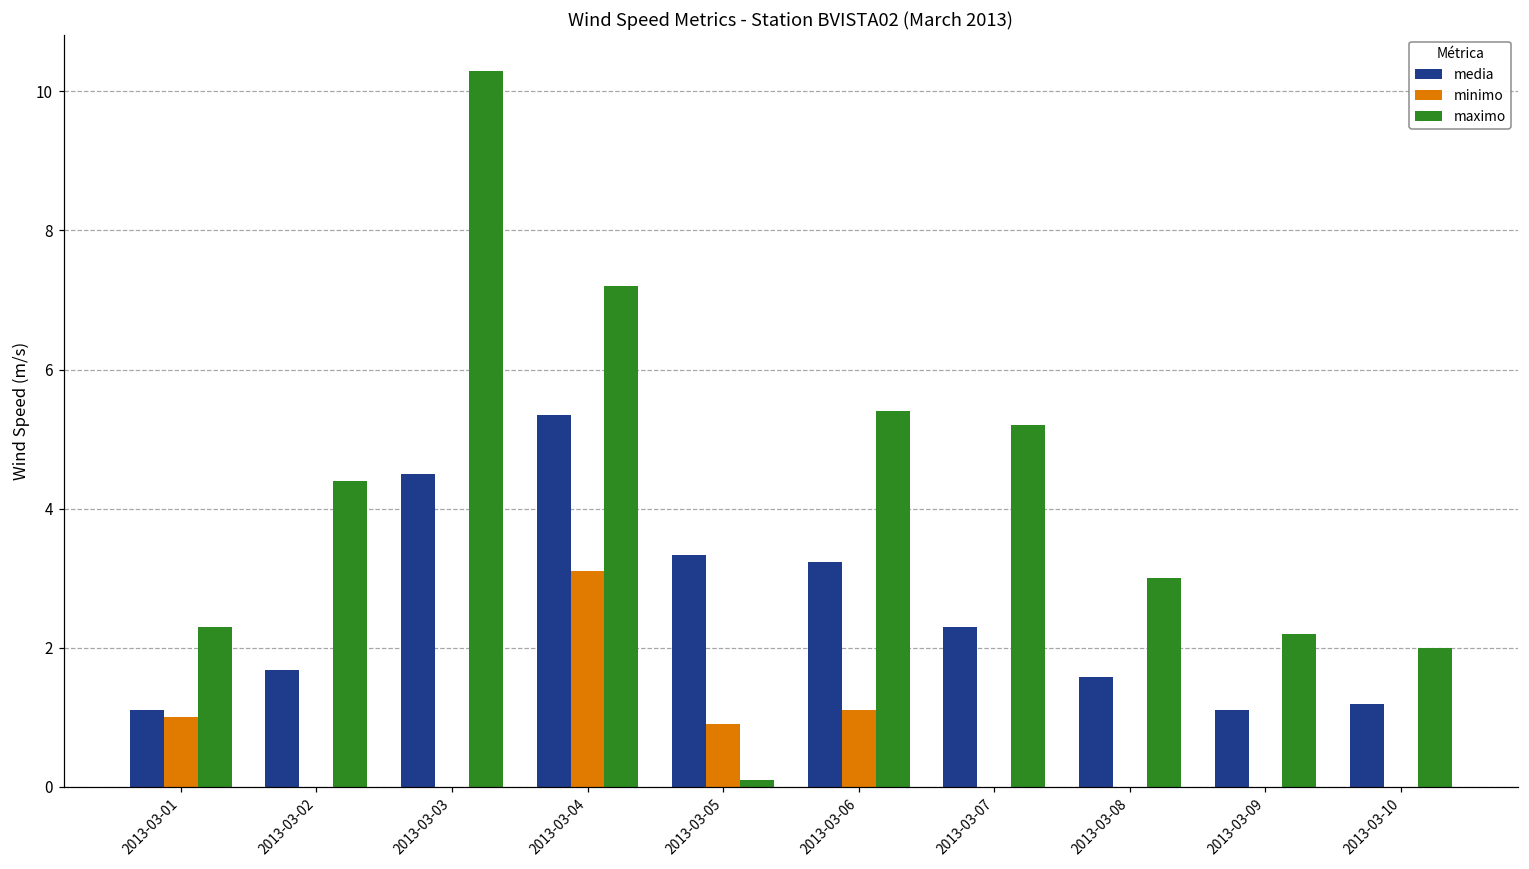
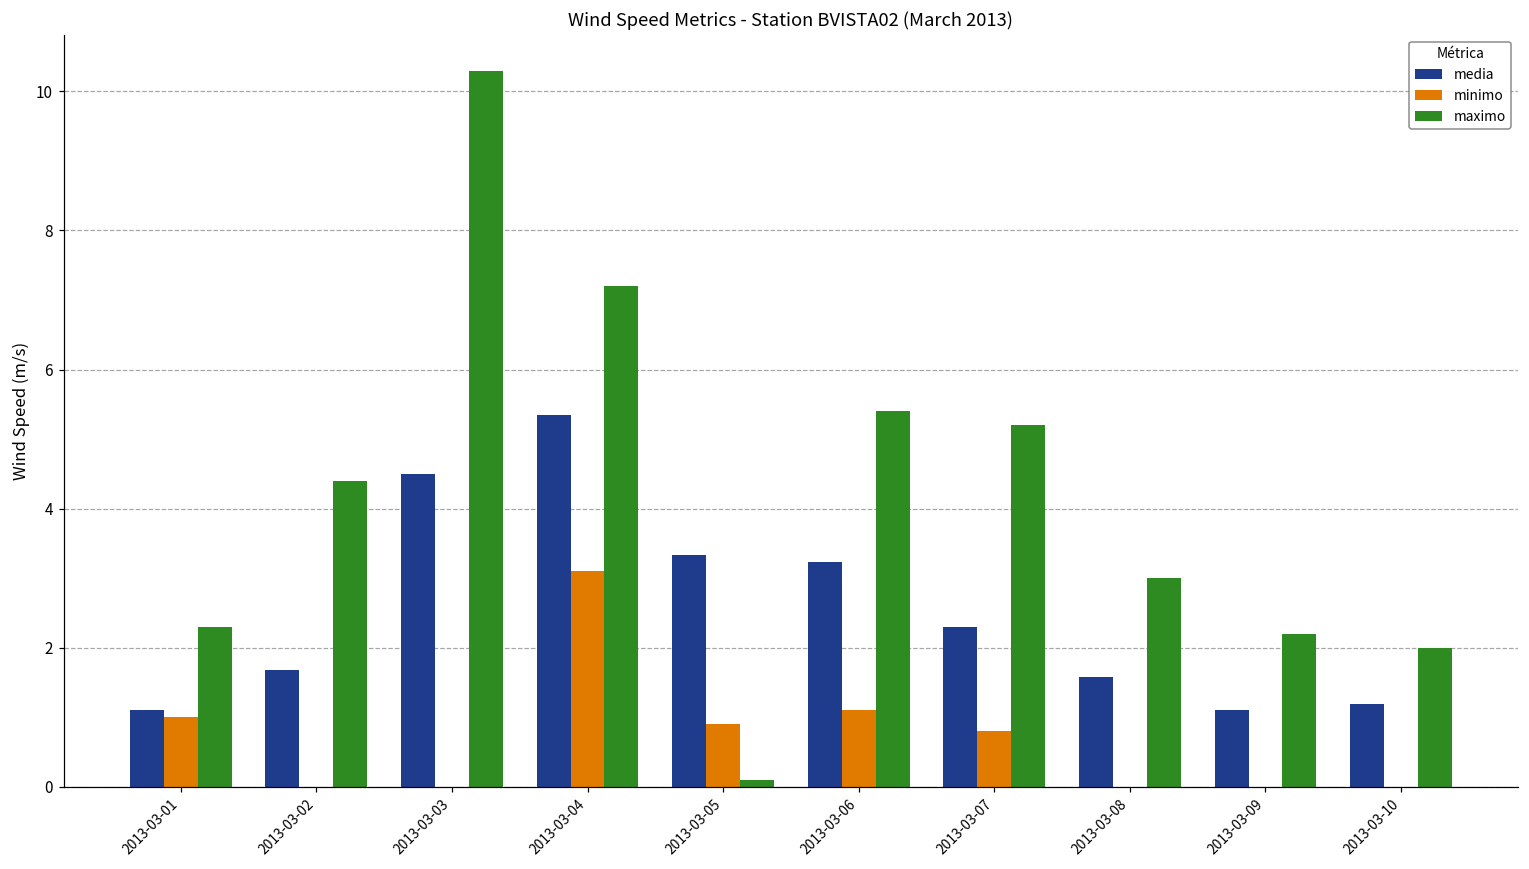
minimo, 2013-03-07: 0.0 -> 0.8
